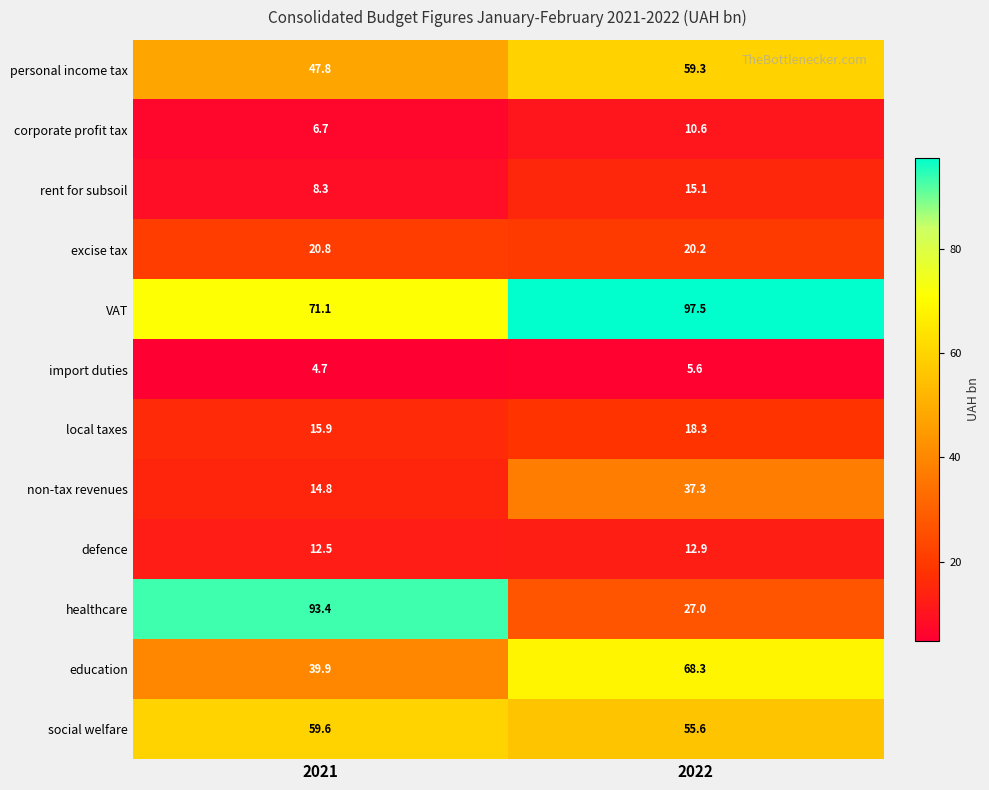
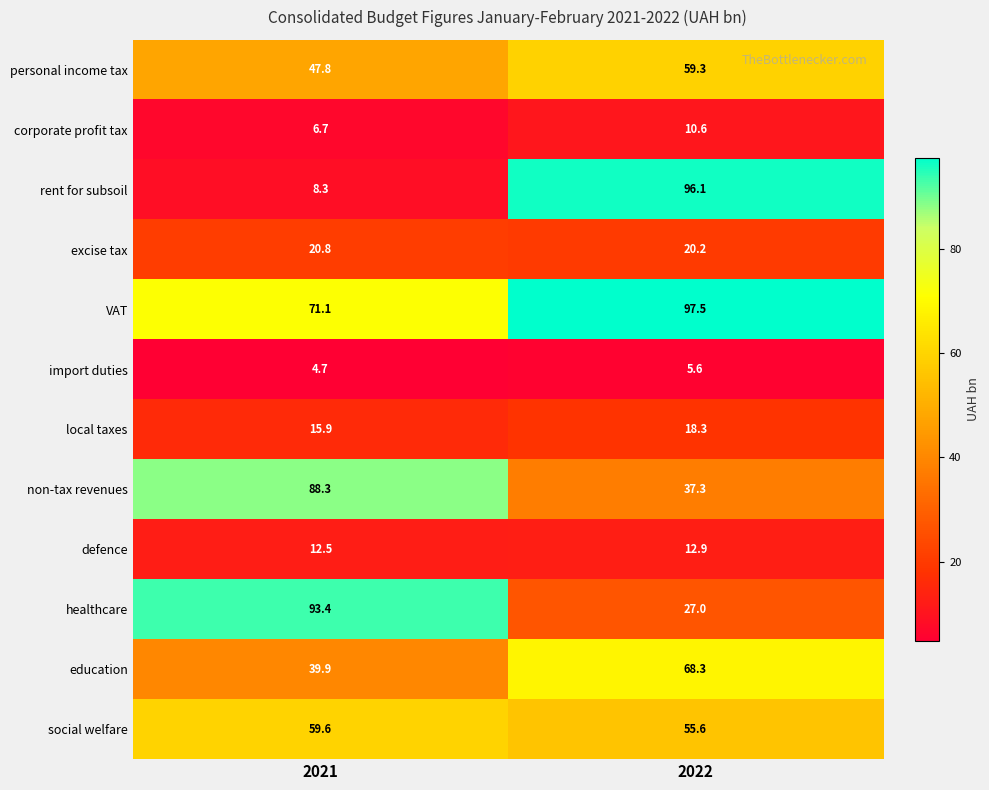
rent for subsoil, 2022: 15.1 -> 96.1
non-tax revenues, 2021: 14.8 -> 88.3
